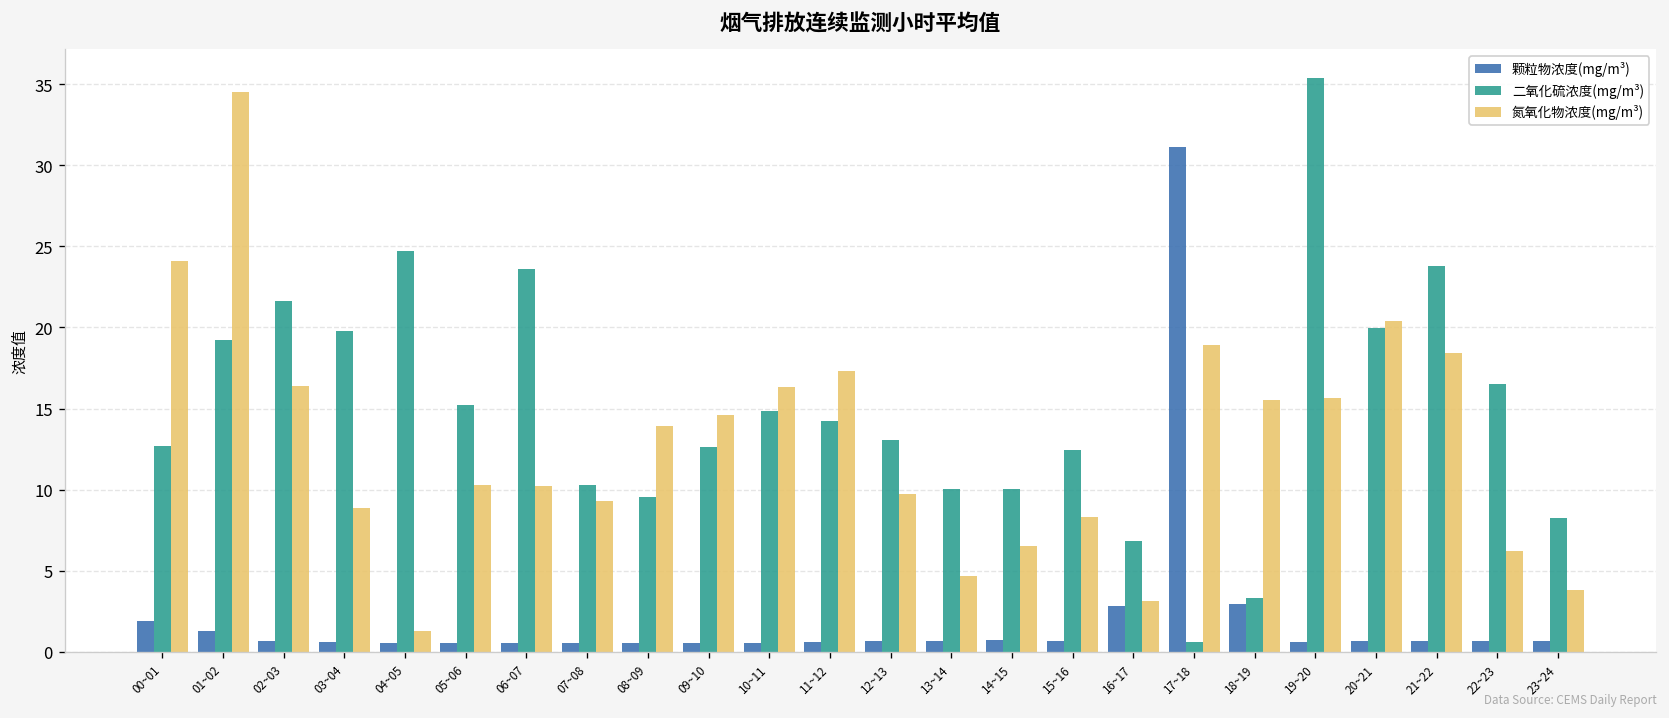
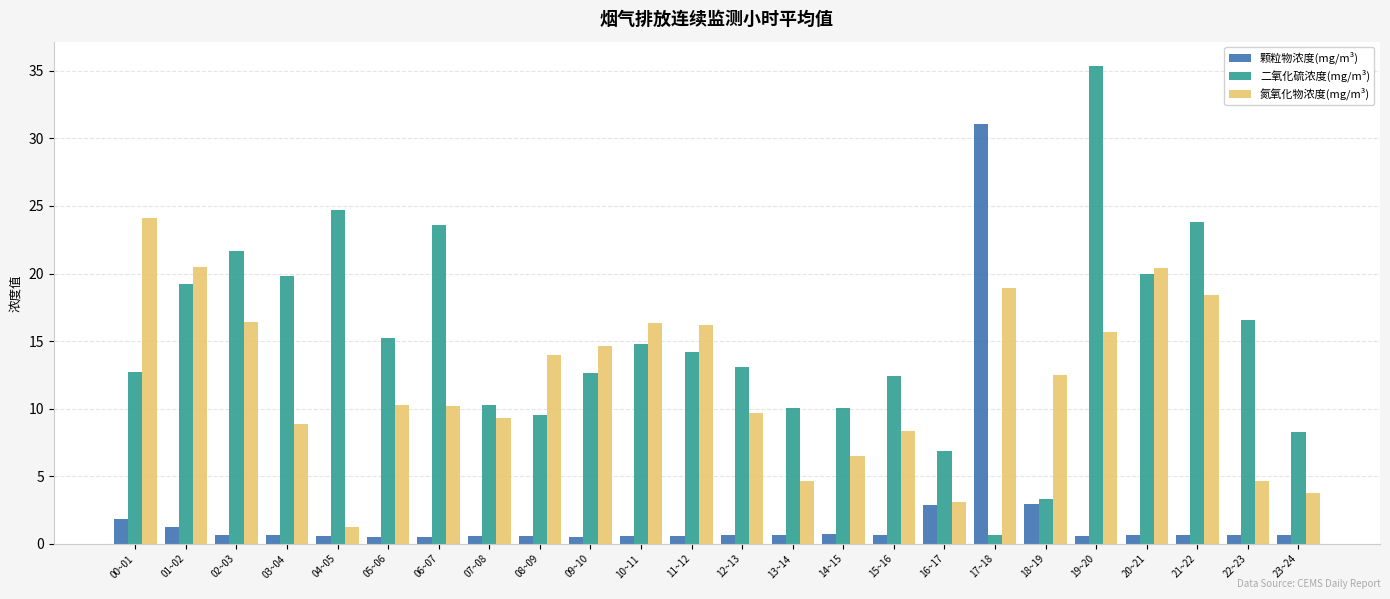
氮氧化物浓度(mg/m³), 01~02: 34.5 -> 20.5
氮氧化物浓度(mg/m³), 11~12: 17.3 -> 16.2
氮氧化物浓度(mg/m³), 18~19: 15.6 -> 12.5
氮氧化物浓度(mg/m³), 22~23: 6.2 -> 4.7
